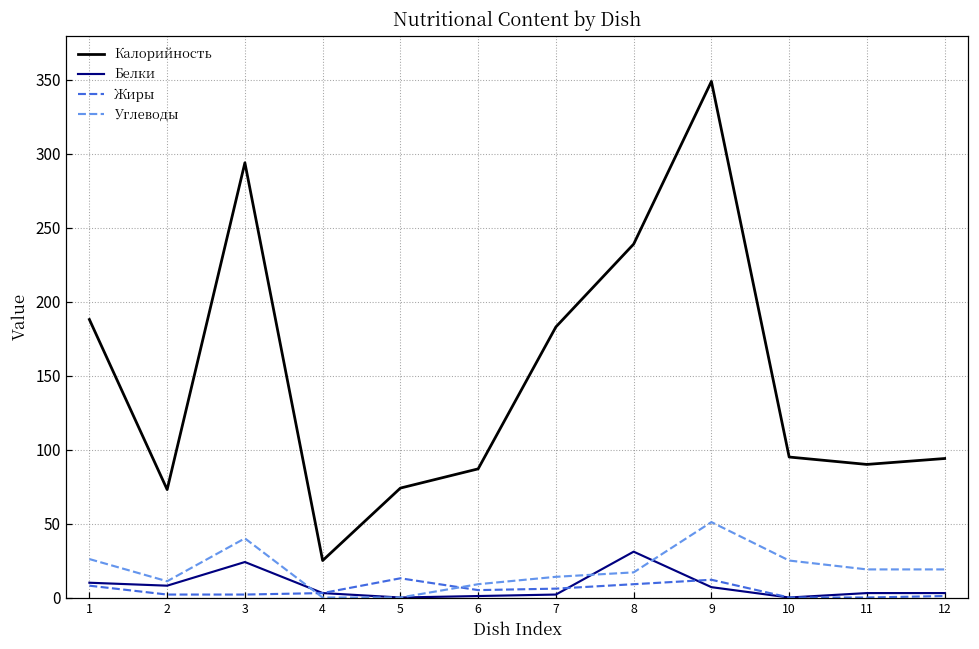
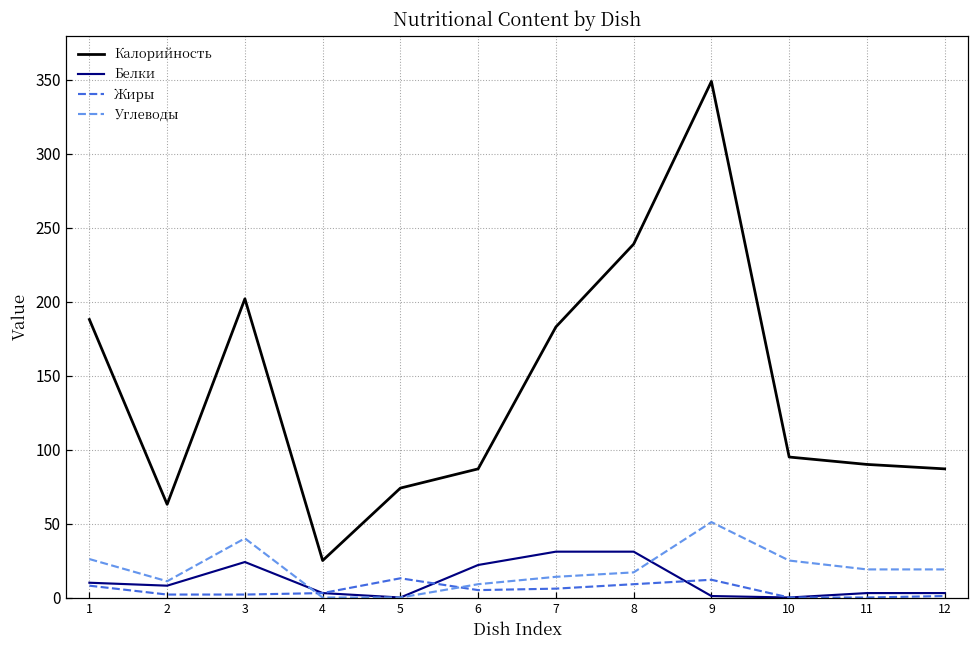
Калорийность, 2: 73 -> 63
Калорийность, 3: 294 -> 202
Белки, 6: 1 -> 22
Белки, 7: 2 -> 31
Белки, 9: 7 -> 1
Калорийность, 12: 94 -> 87
